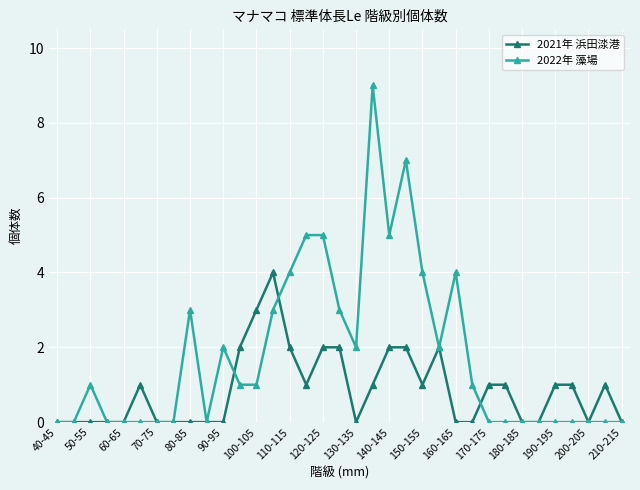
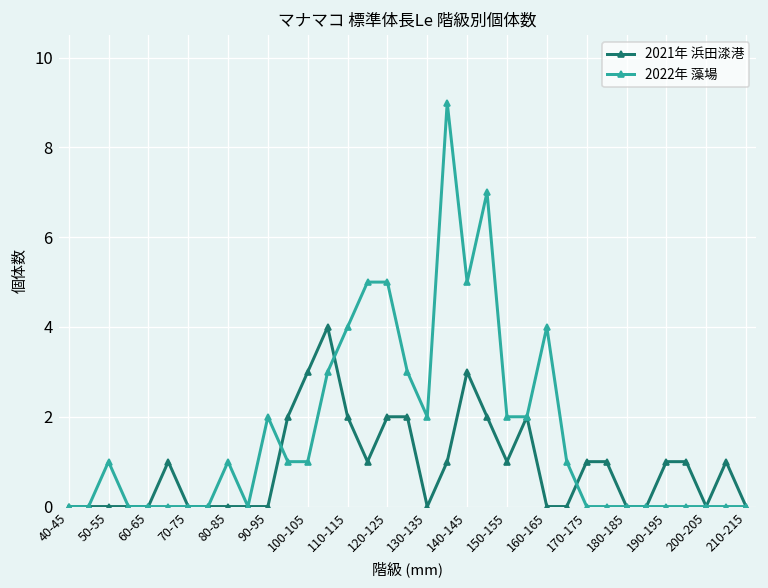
2022年 藻場, 80-85: 3 -> 1
2021年 浜田渁港, 140-145: 2 -> 3
2022年 藻場, 150-155: 4 -> 2
